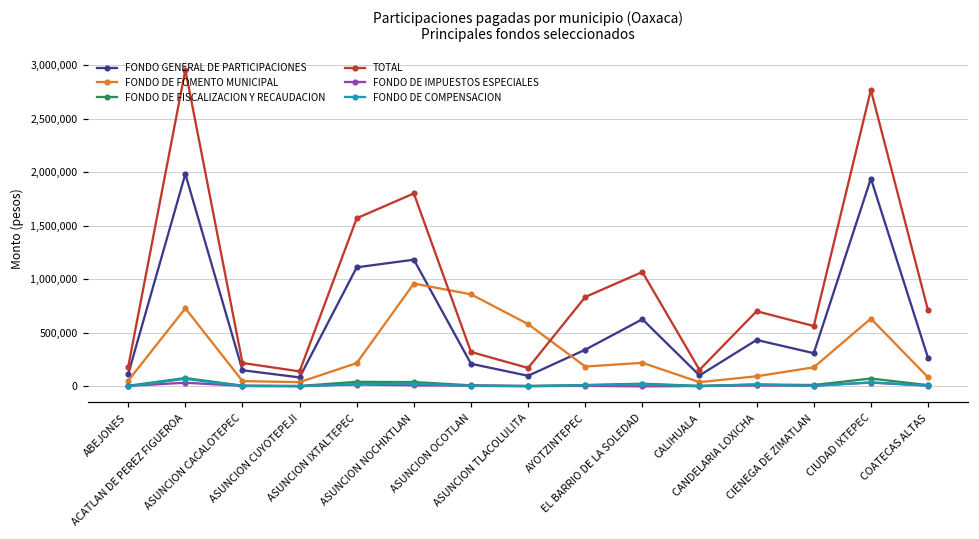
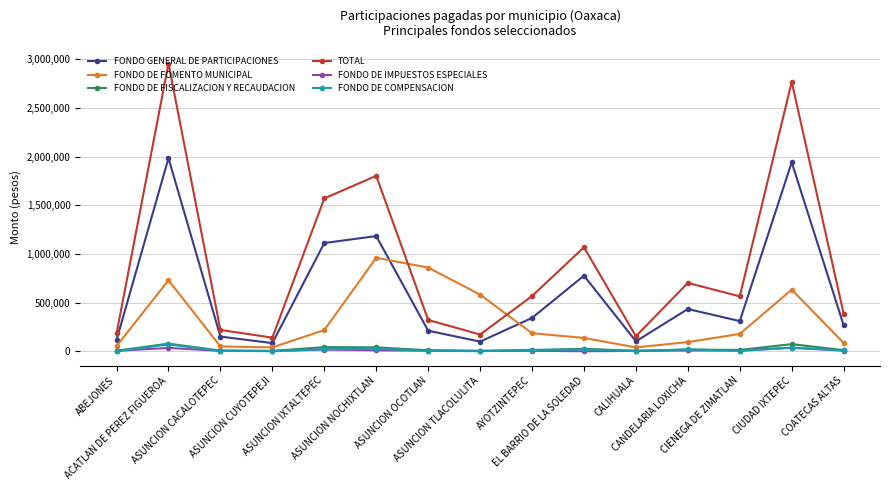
TOTAL, AYOTZINTEPEC: 800,000 -> 600,000
FONDO GENERAL DE PARTICIPACIONES, EL BARRIO DE LA SOLEDAD: 600,000 -> 800,000
FONDO DE FOMENTO MUNICIPAL, EL BARRIO DE LA SOLEDAD: 200,000 -> 100,000
TOTAL, COATECAS ALTAS: 700,000 -> 400,000
